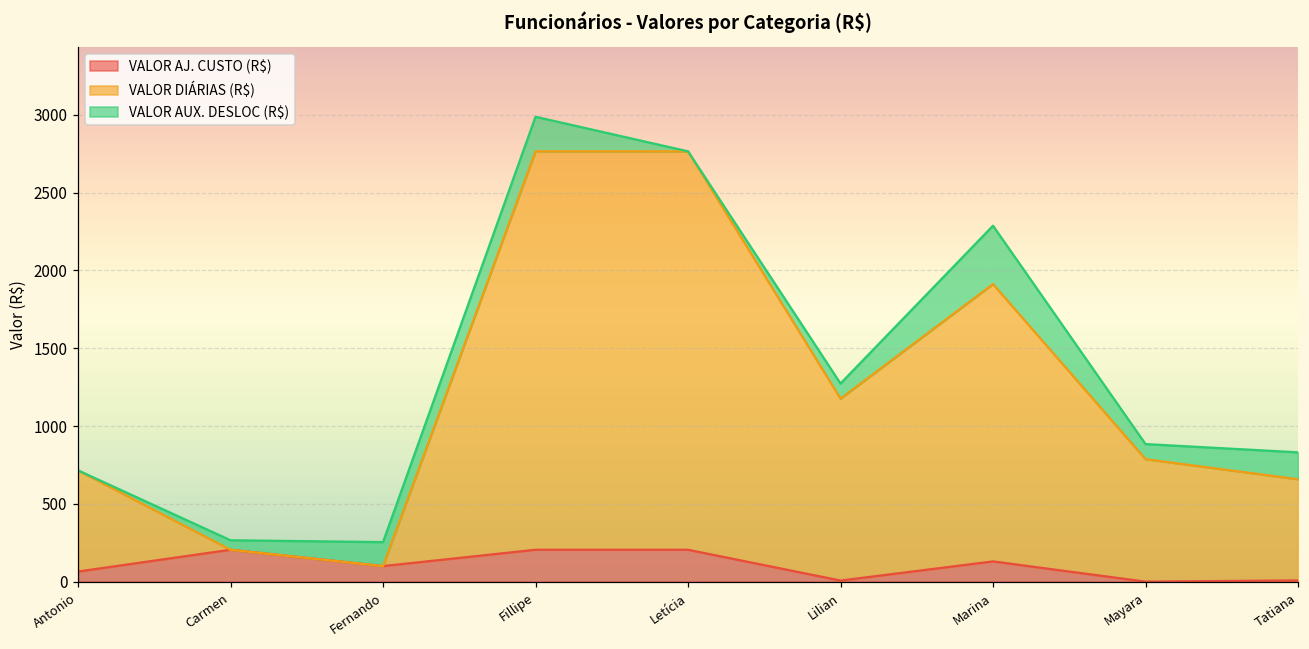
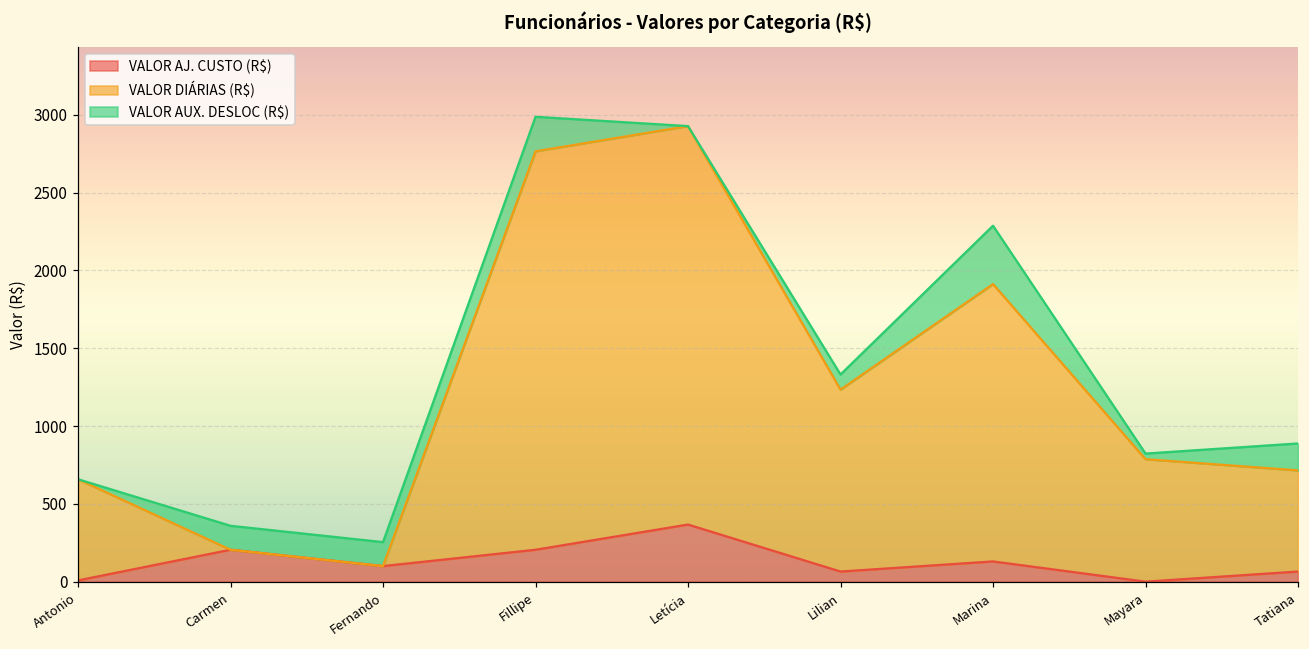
VALOR AJ. CUSTO (R$), Antonio: 70 -> 10
VALOR AUX. DESLOC (R$), Carmen: 60 -> 150
VALOR AJ. CUSTO (R$), Letícia: 210 -> 370
VALOR AJ. CUSTO (R$), Lilian: 10 -> 70
VALOR AUX. DESLOC (R$), Mayara: 100 -> 40
VALOR AJ. CUSTO (R$), Tatiana: 10 -> 70
